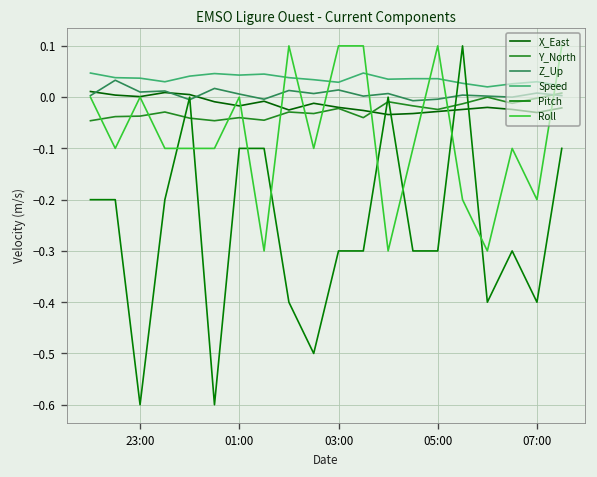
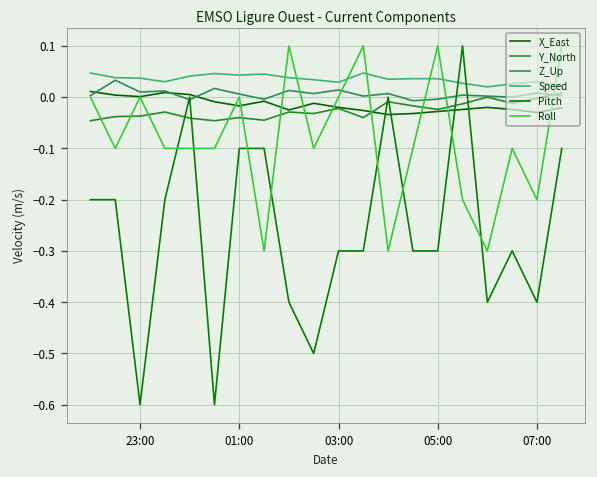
Roll, 03:00: 0.1 -> 0.0
